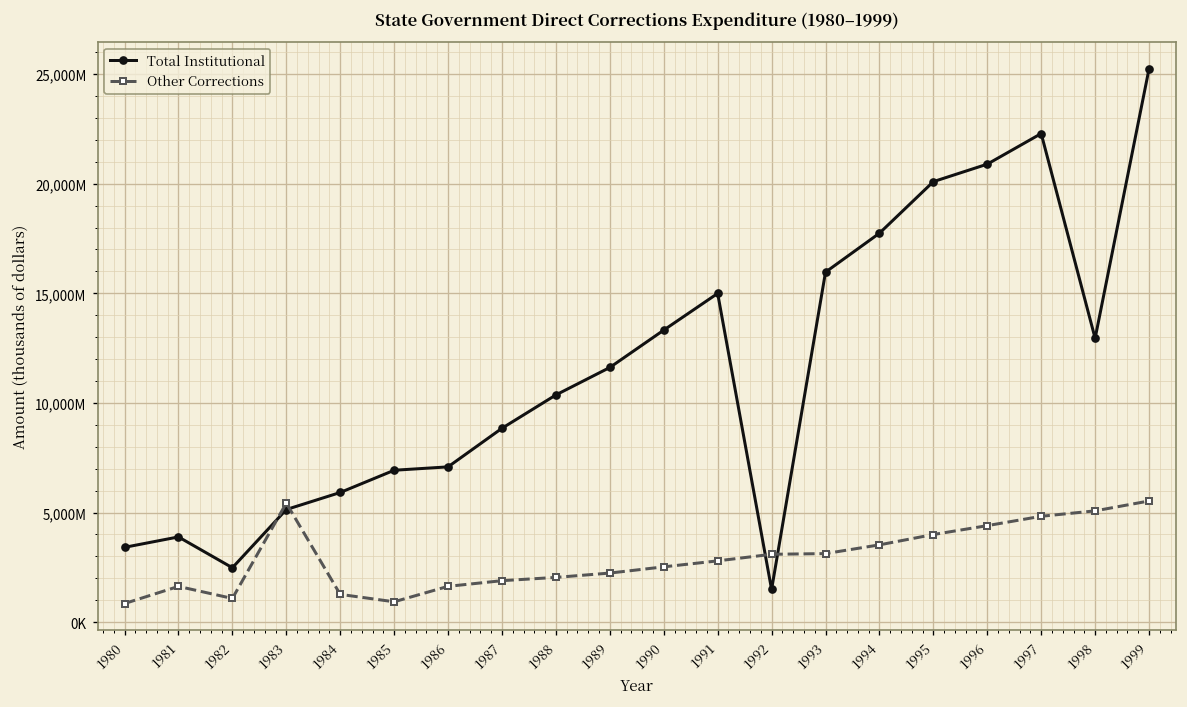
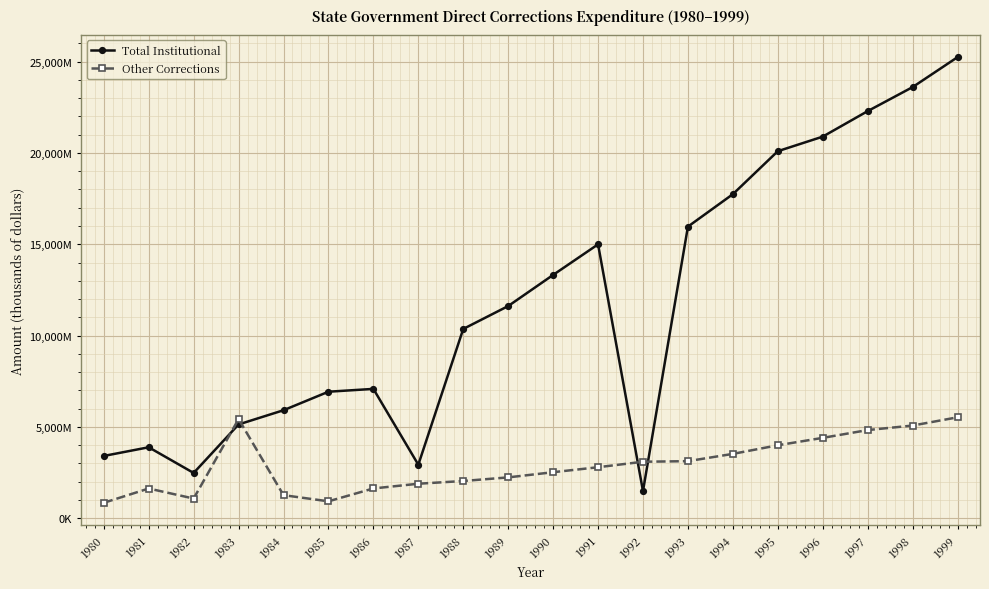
Total Institutional, 1987: 8,800,000,000 -> 2,900,000,000
Total Institutional, 1998: 12,900,000,000 -> 23,600,000,000
